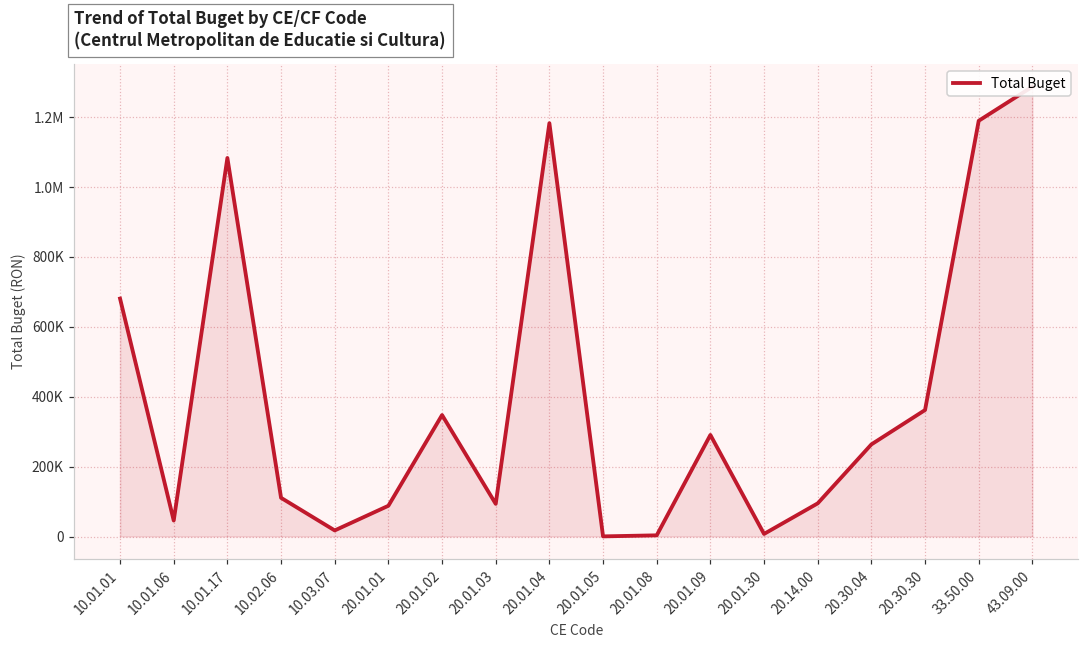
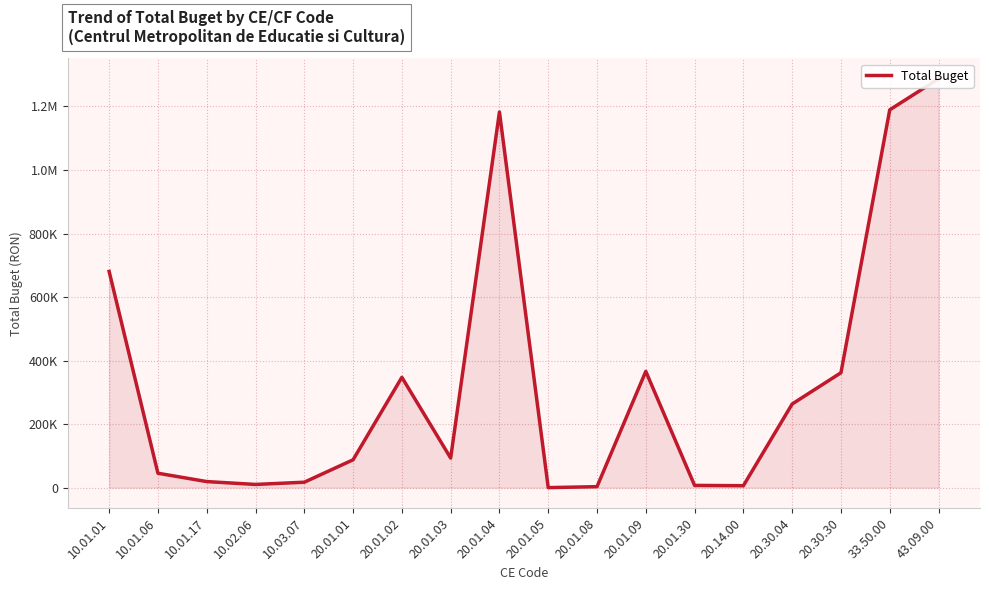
10.01.17: 1080000 -> 20000
10.02.06: 110000 -> 10000
20.01.09: 290000 -> 370000
20.14.00: 100000 -> 10000
